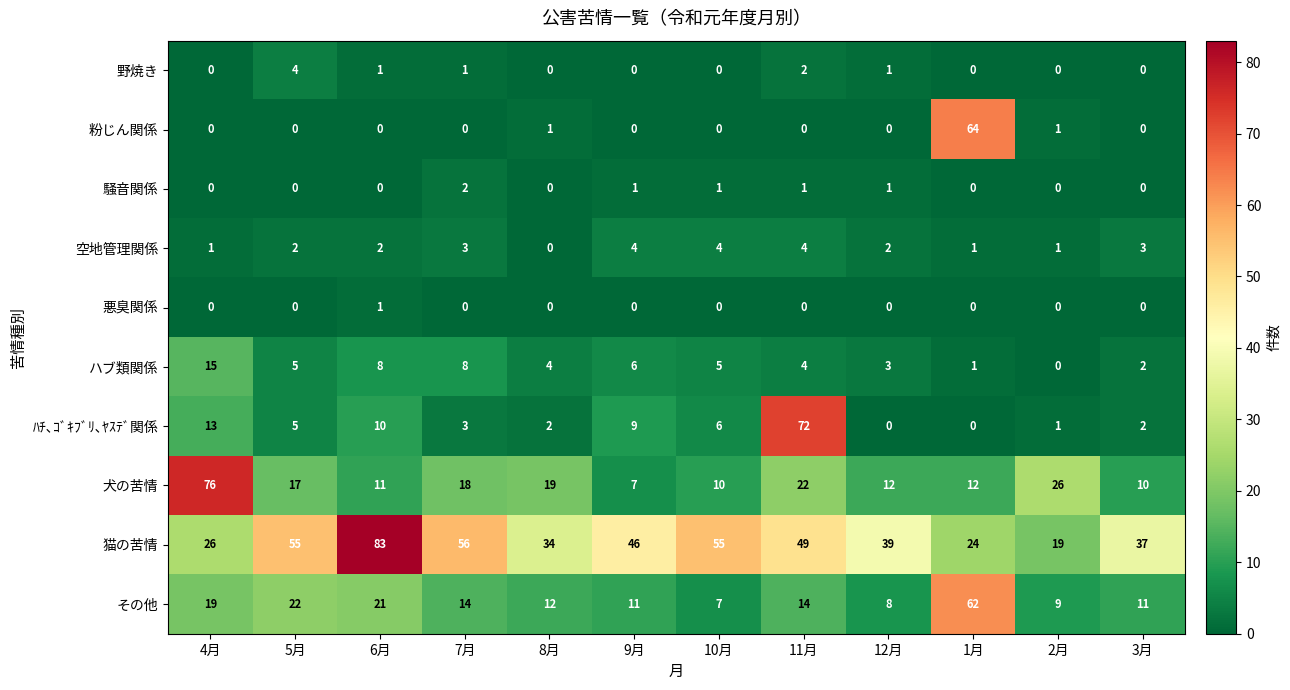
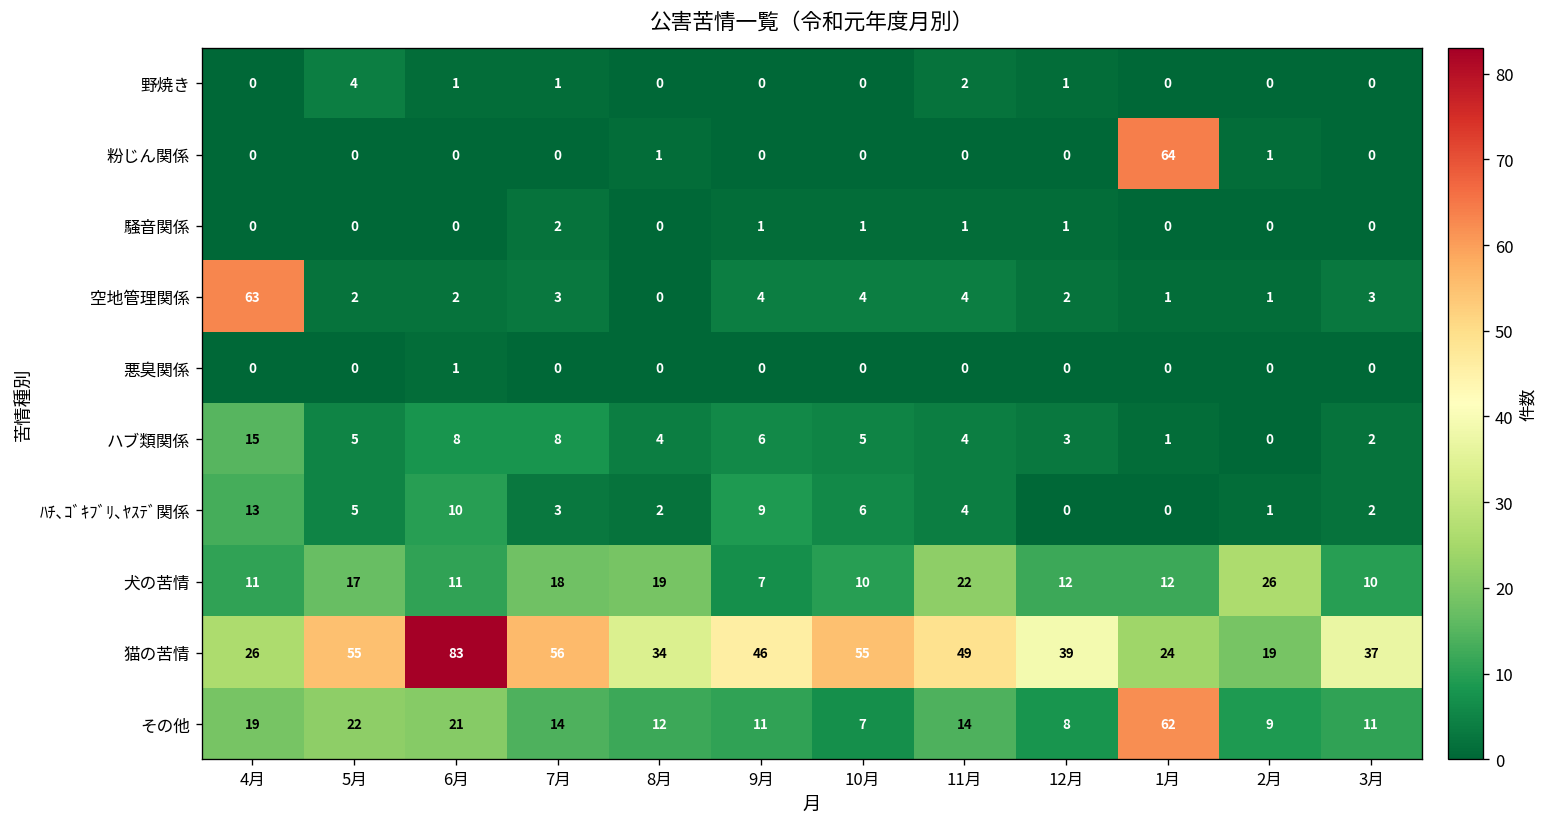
空地管理関係, 4月: 1 -> 63
ﾊﾁ､ｺﾞｷﾌﾞﾘ､ﾔｽﾃﾞ関係, 11月: 72 -> 4
犬の苦情, 4月: 76 -> 11
